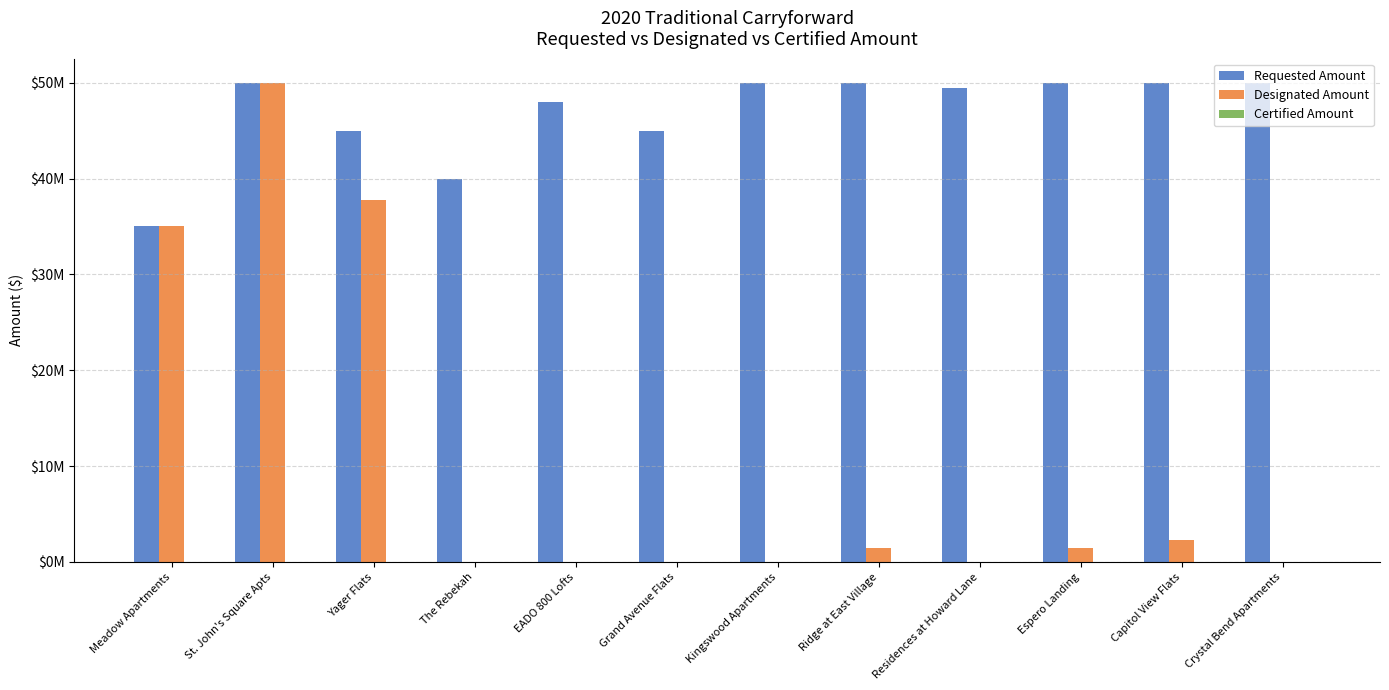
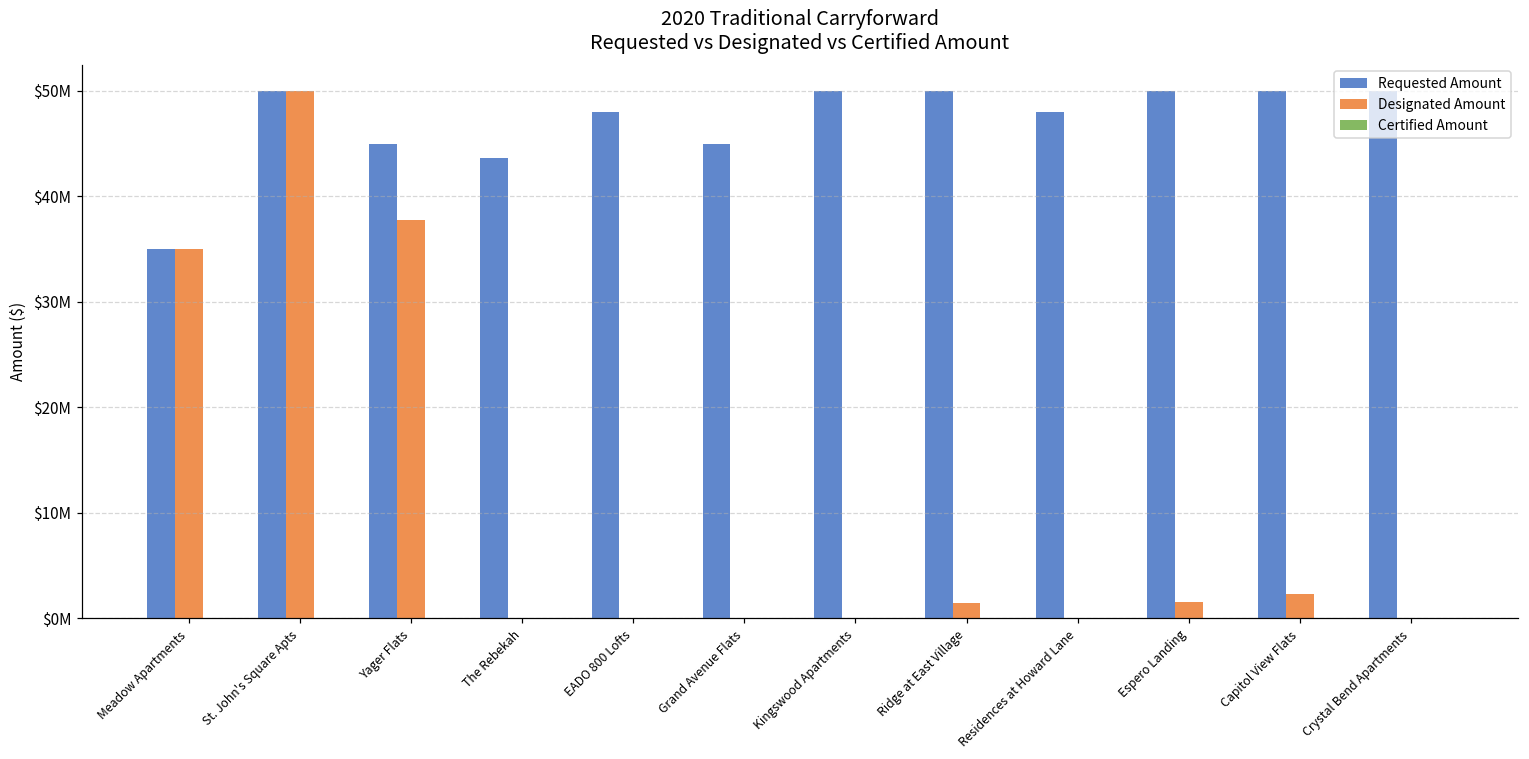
Requested Amount, The Rebekah: $40000000 -> $44000000
Requested Amount, Residences at Howard Lane: $49000000 -> $48000000
